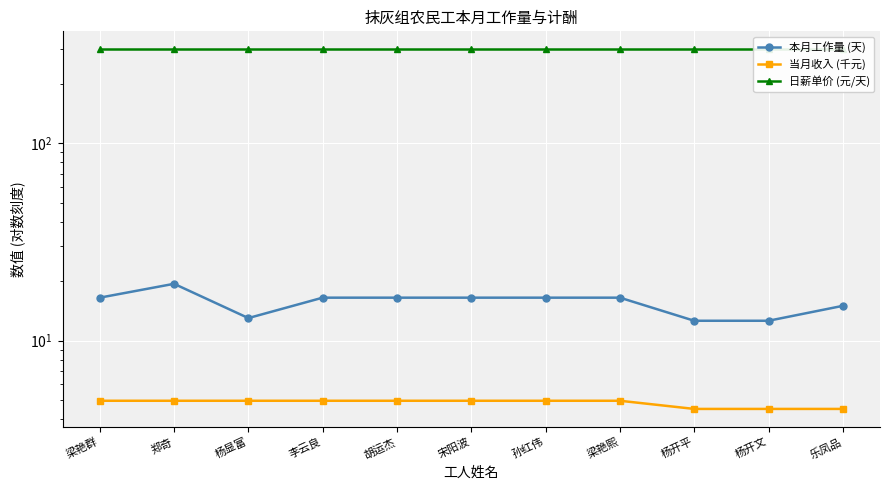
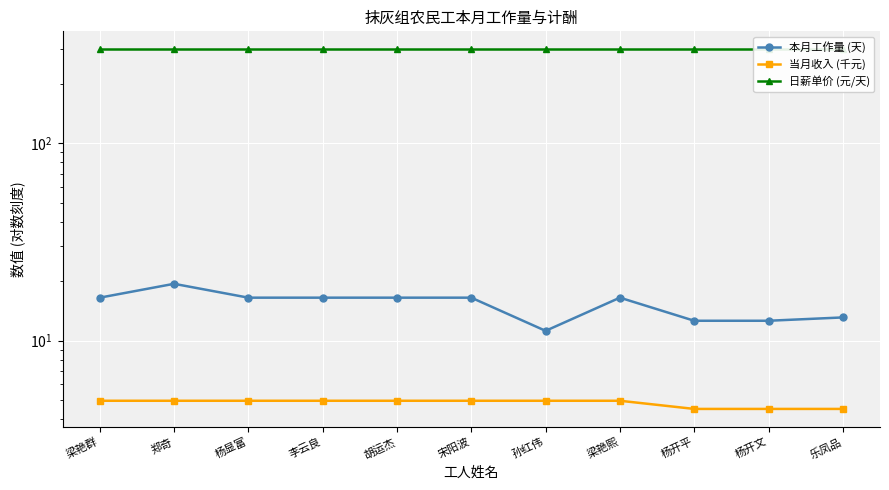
本月工作量 (天), 杨显富: 13 -> 17
本月工作量 (天), 孙红伟: 17 -> 11
本月工作量 (天), 乐凤品: 15 -> 13
